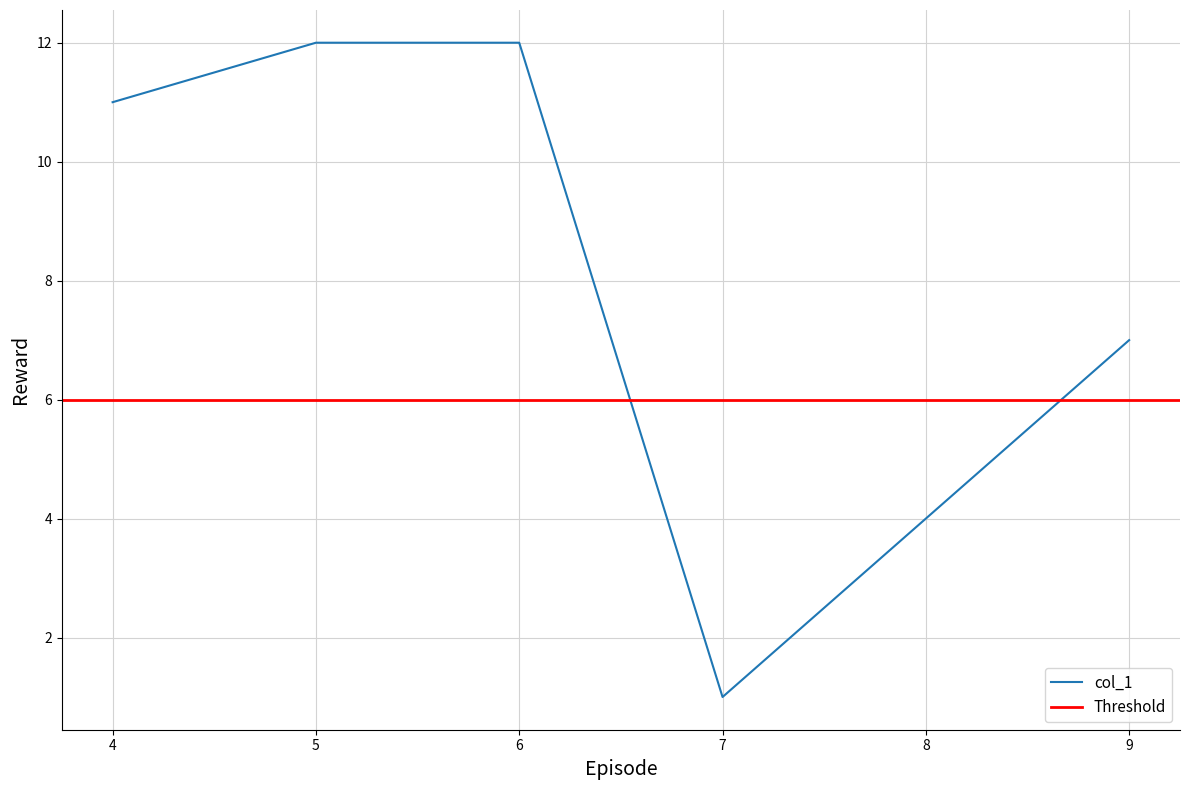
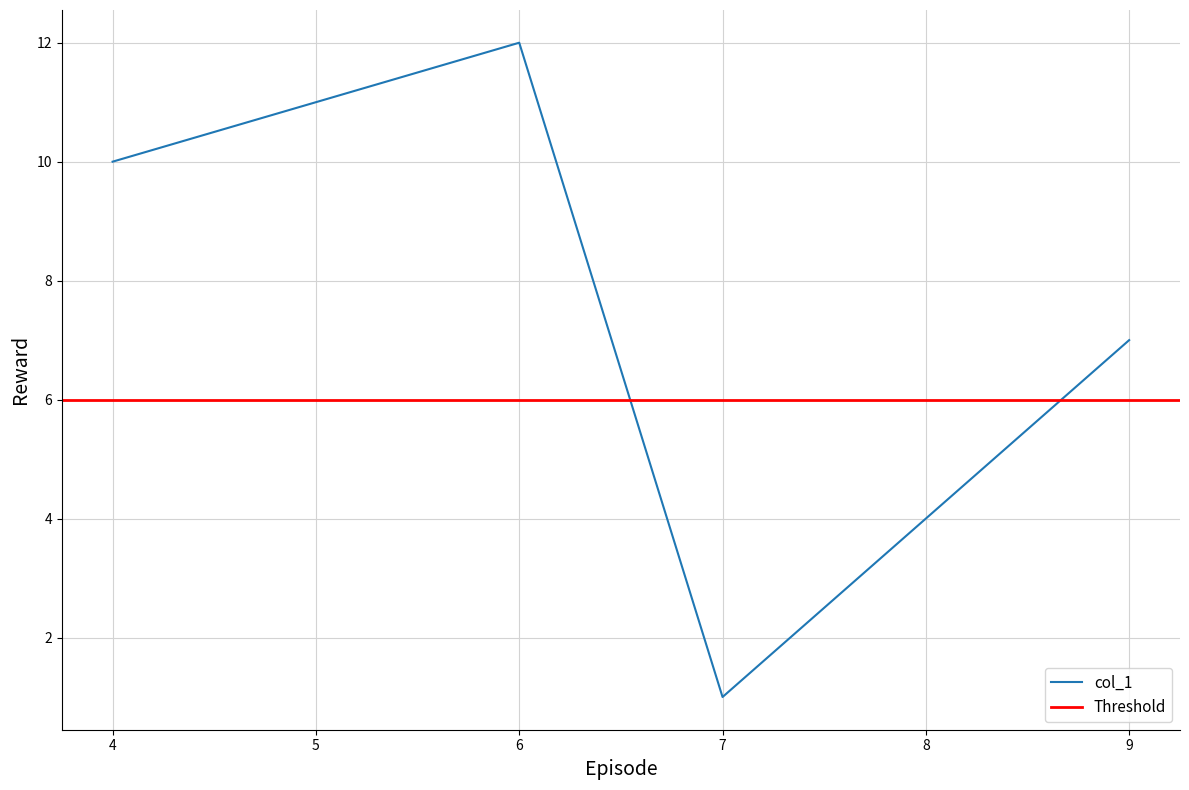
4: 11 -> 10
5: 12 -> 11
